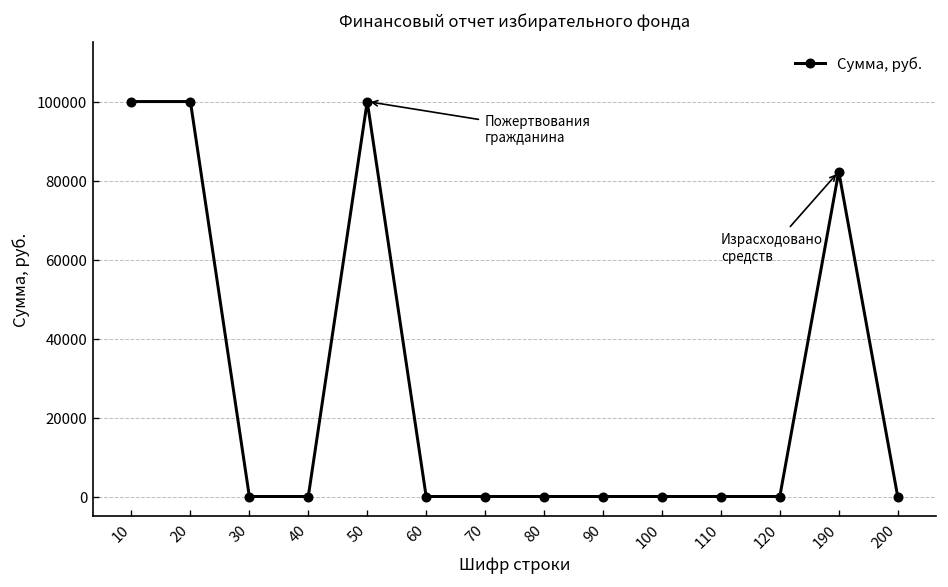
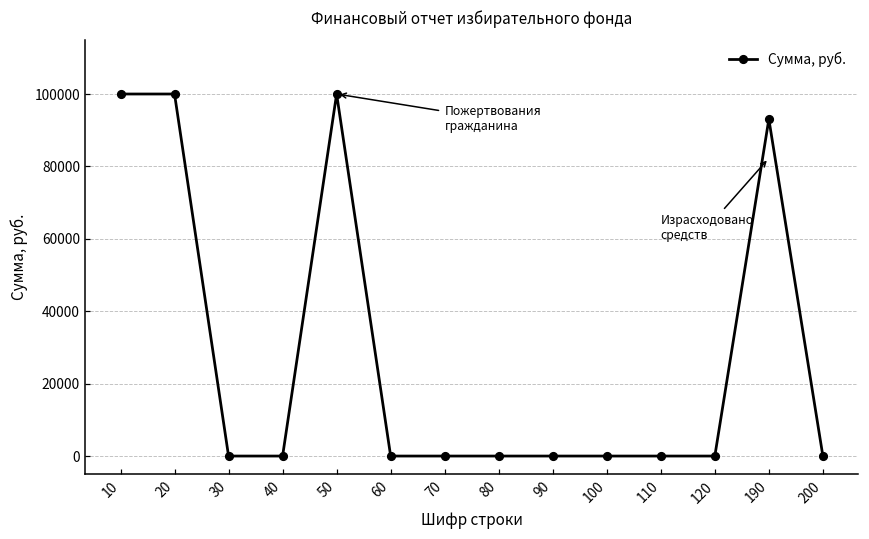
190: 82000 -> 93000
